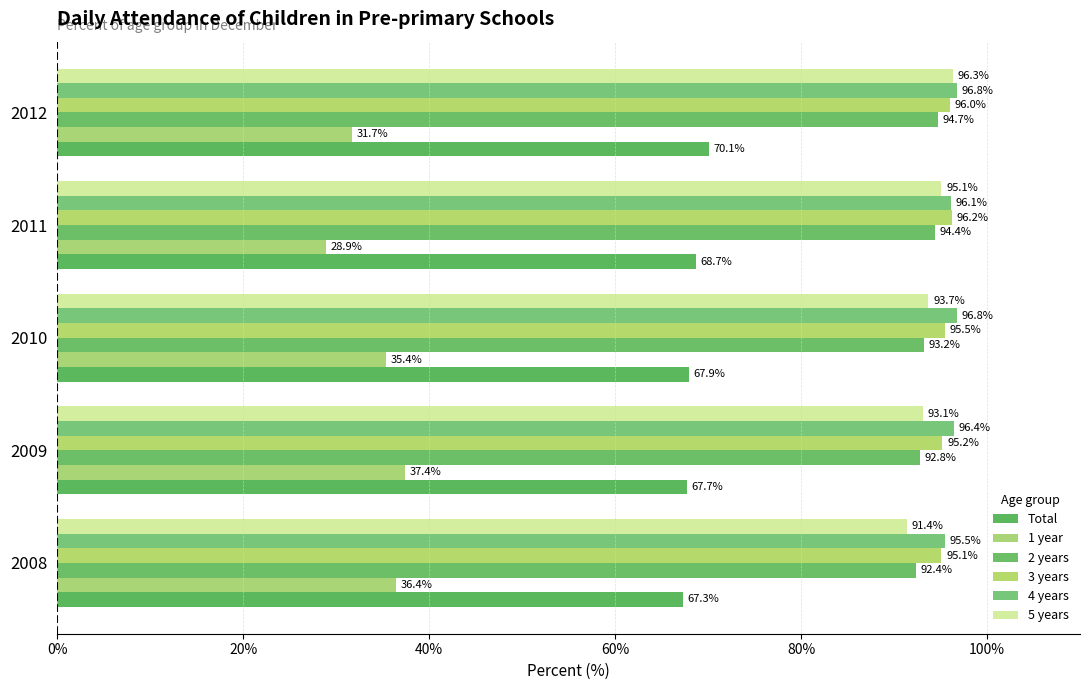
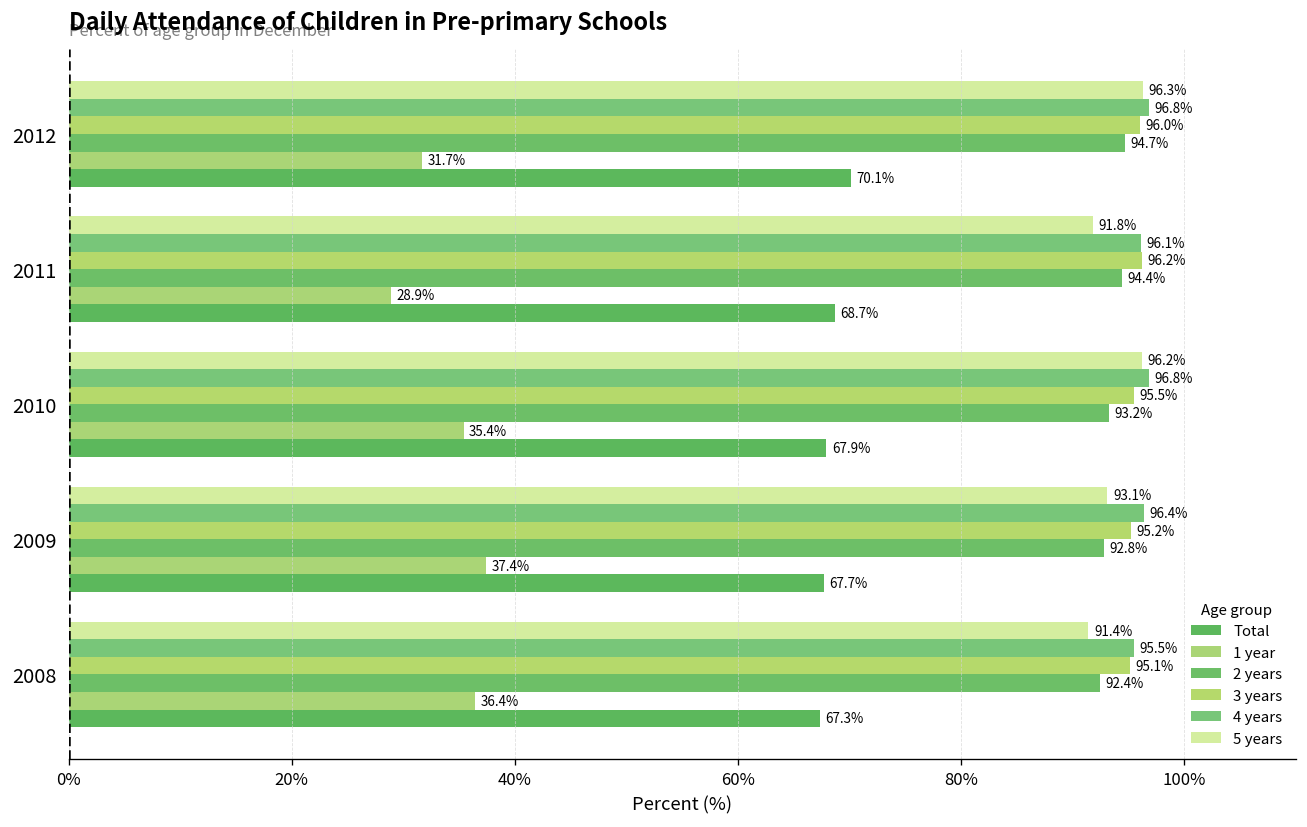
5 years, 2011: 95.1% -> 91.8%
5 years, 2010: 93.7% -> 96.2%
